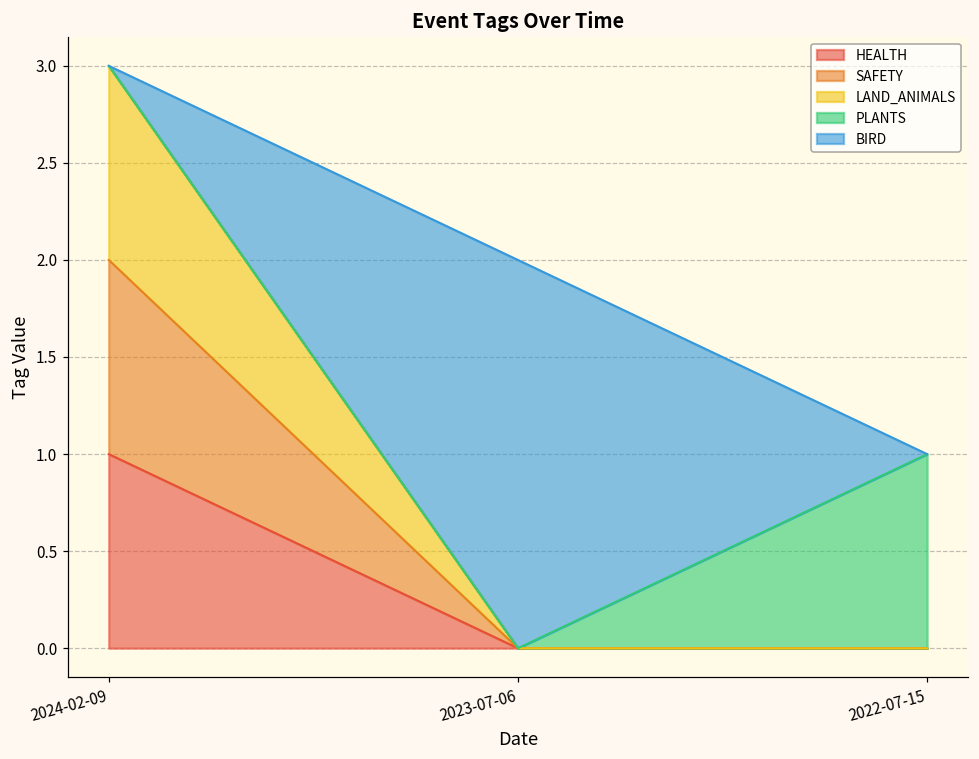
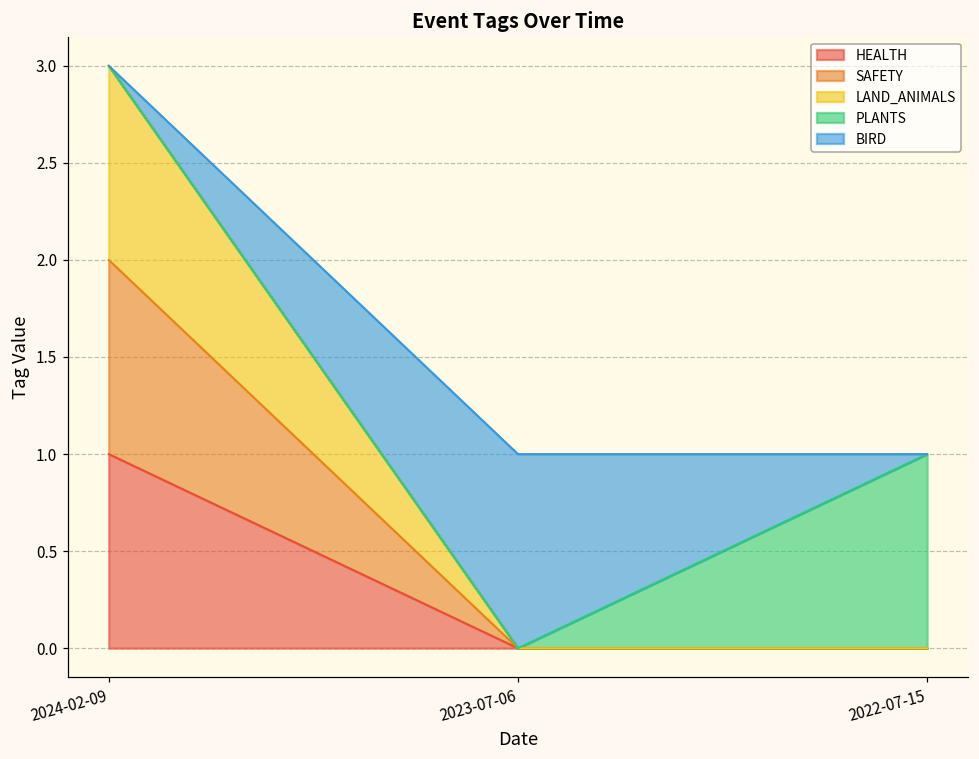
BIRD, 2023-07-06: 2 -> 1
